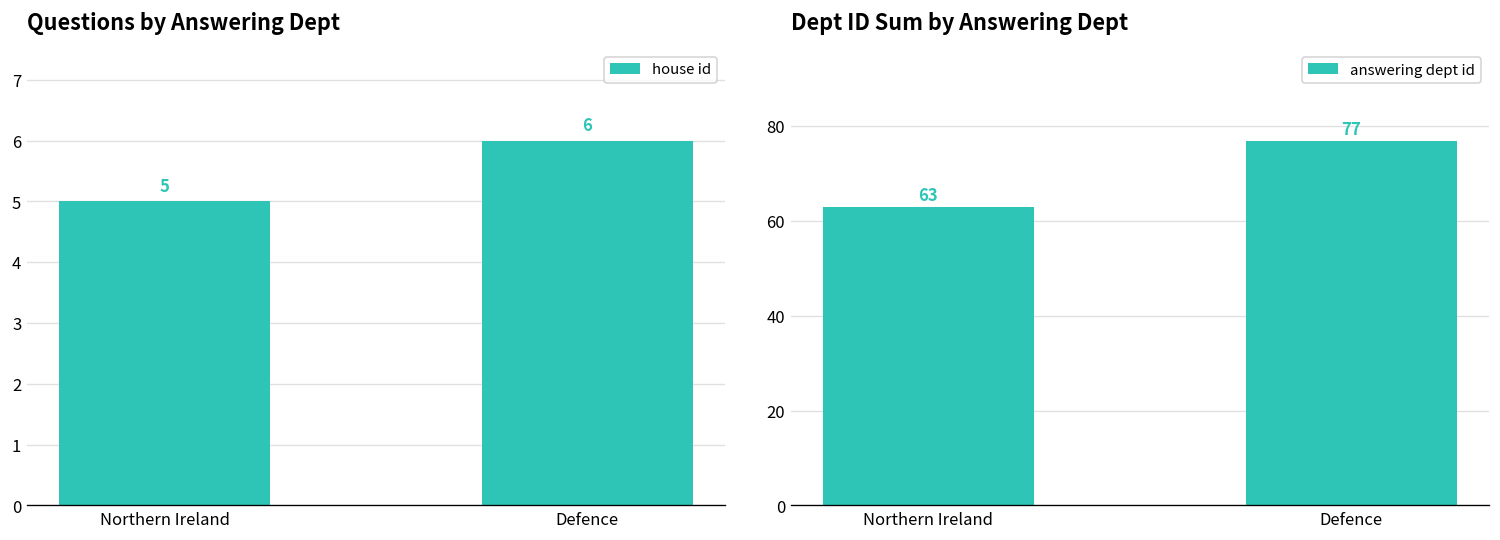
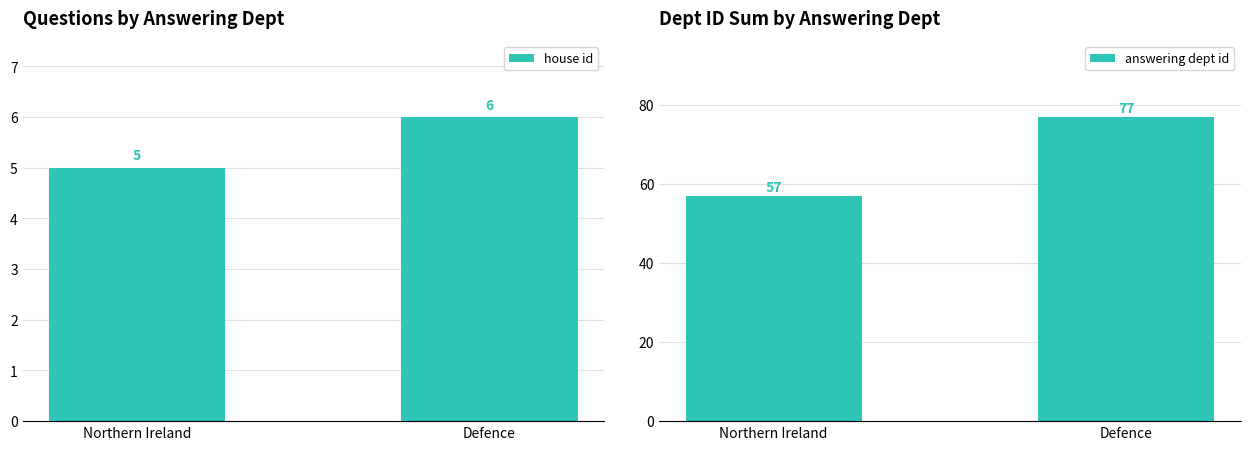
Dept ID Sum by Answering Dept, Northern Ireland: 63 -> 57
